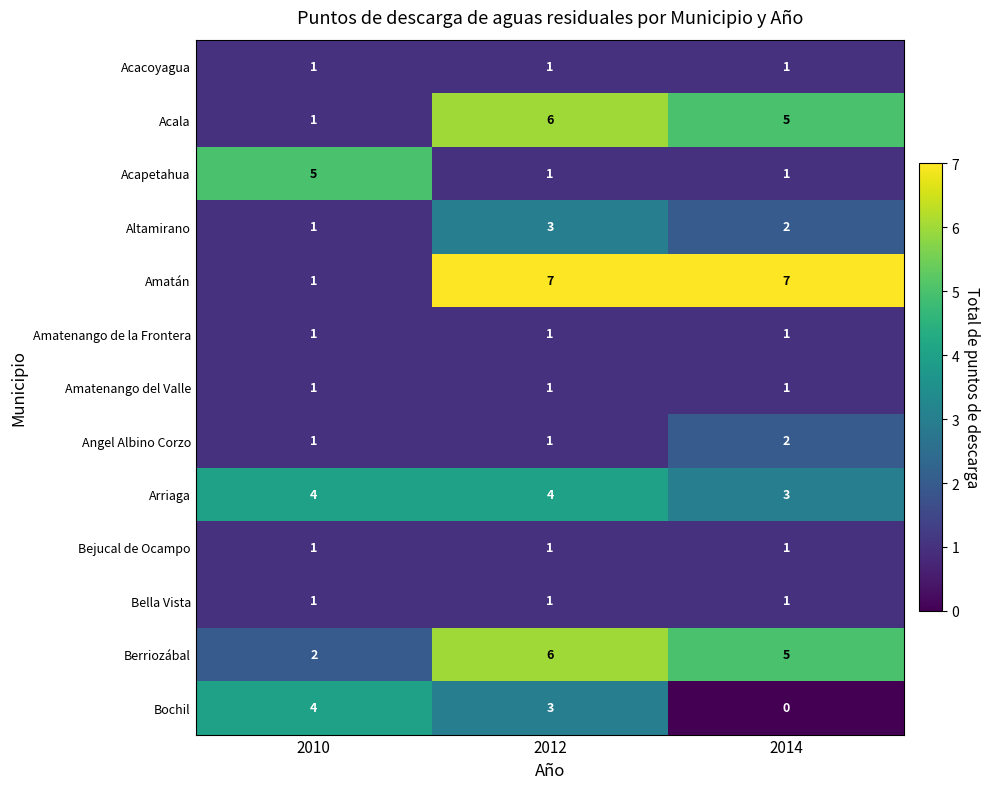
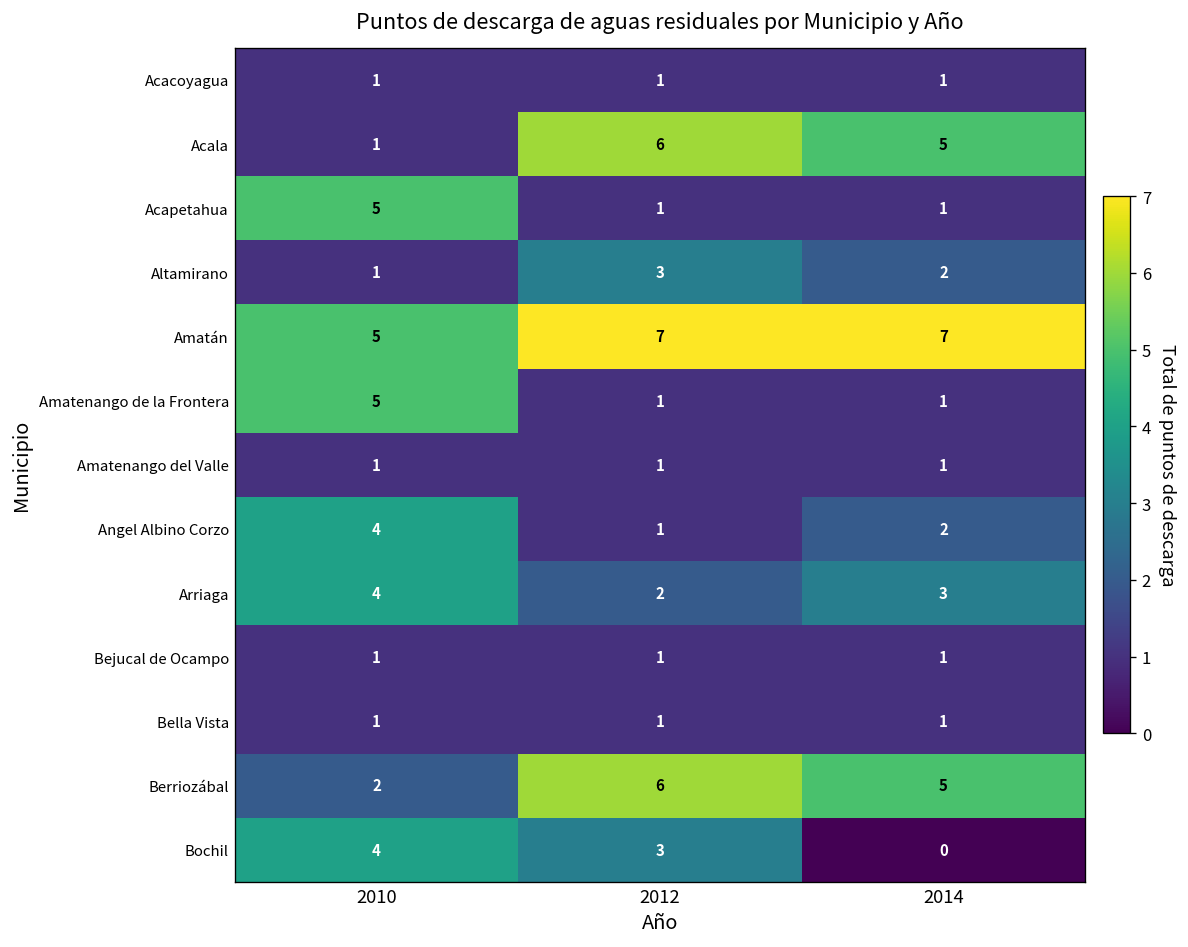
Amatán, 2010: 1 -> 5
Amatenango de la Frontera, 2010: 1 -> 5
Angel Albino Corzo, 2010: 1 -> 4
Arriaga, 2012: 4 -> 2
